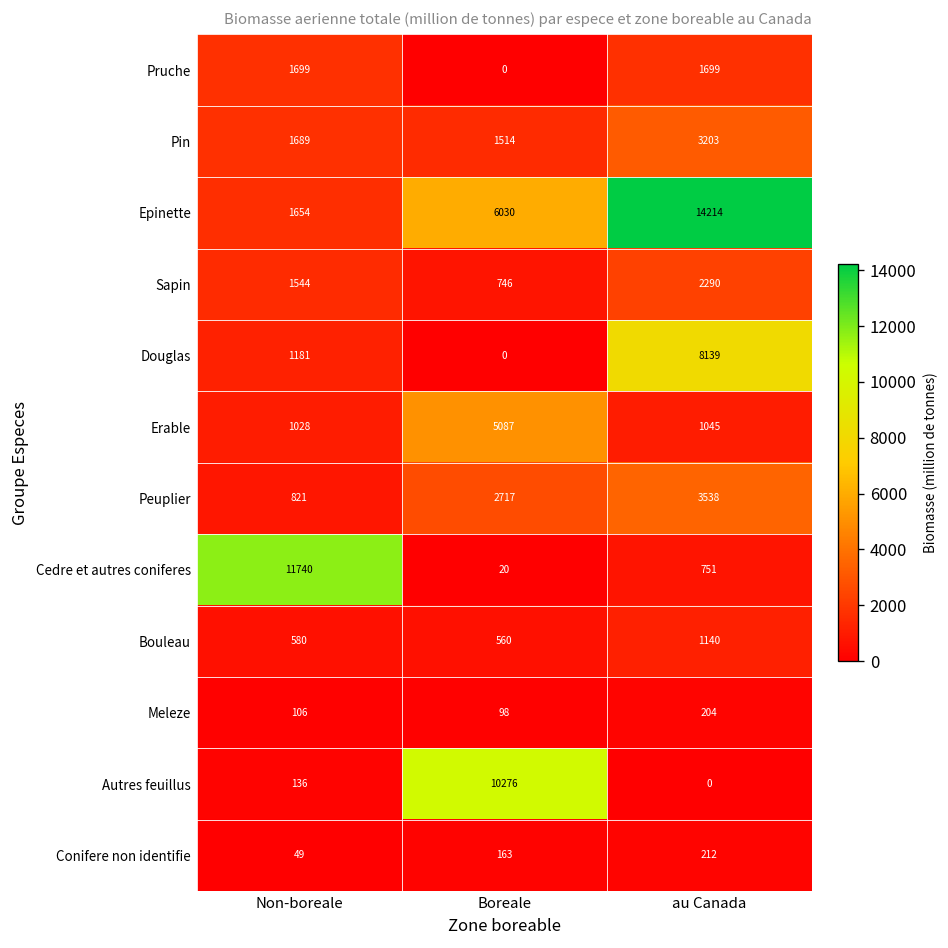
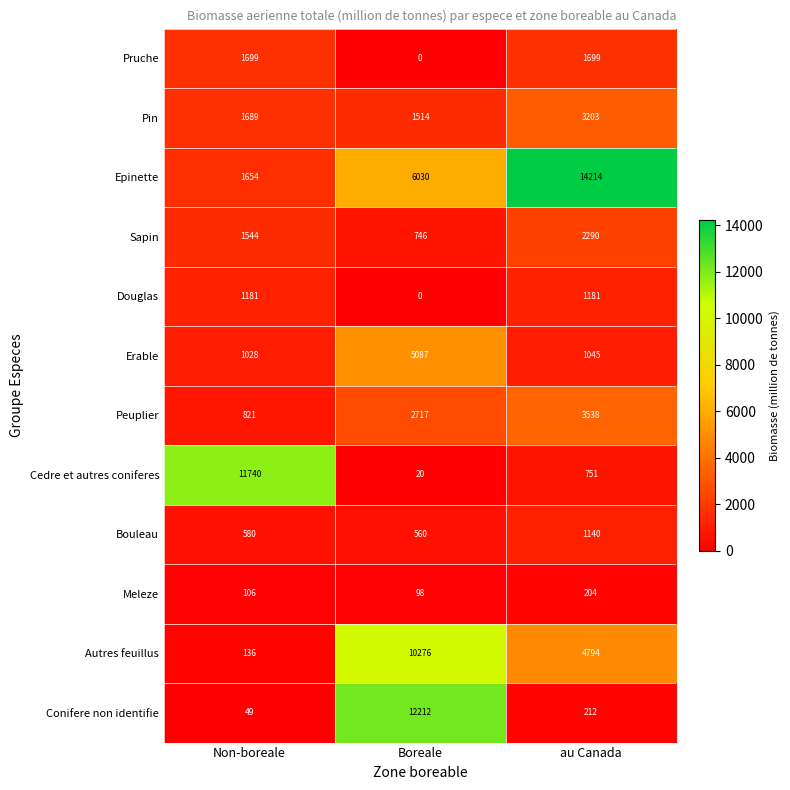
Douglas, au Canada: 8139 -> 1181
Autres feuillus, au Canada: 0 -> 4794
Conifere non identifie, Boreale: 163 -> 12212
